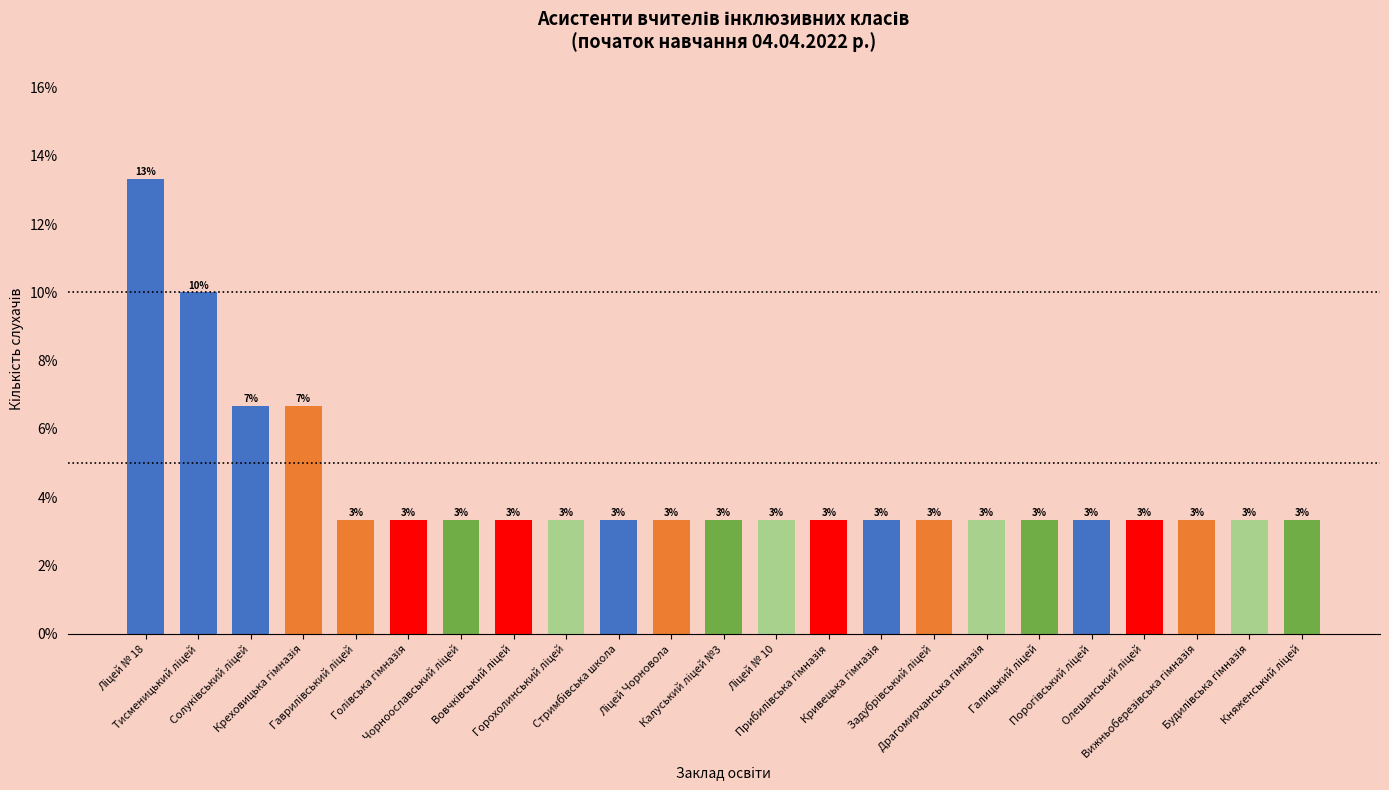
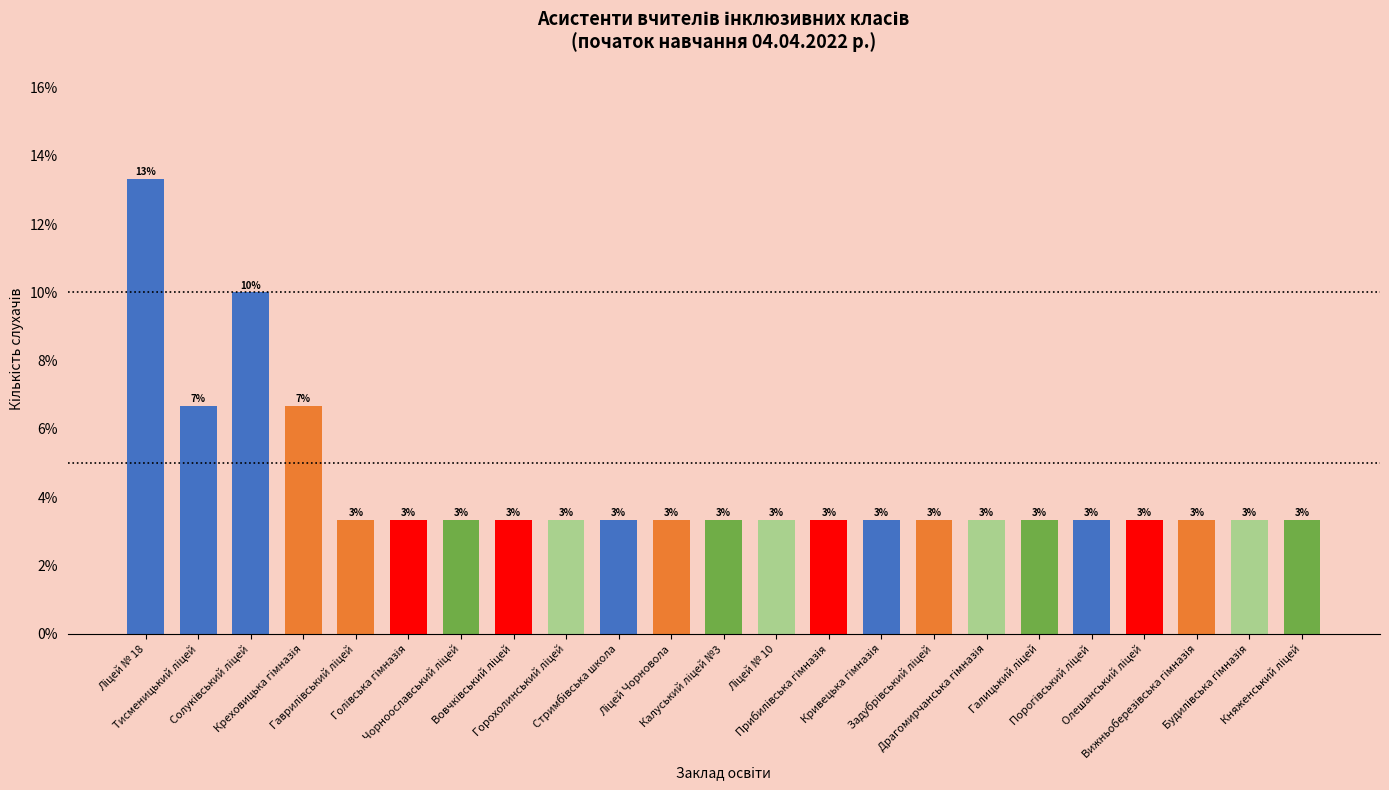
Тисменицький ліцей: 10% -> 7%
Солуківський ліцей: 7% -> 10%
